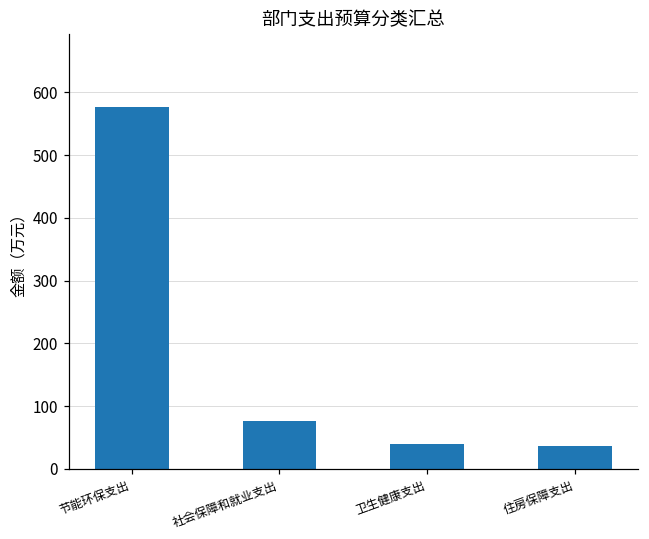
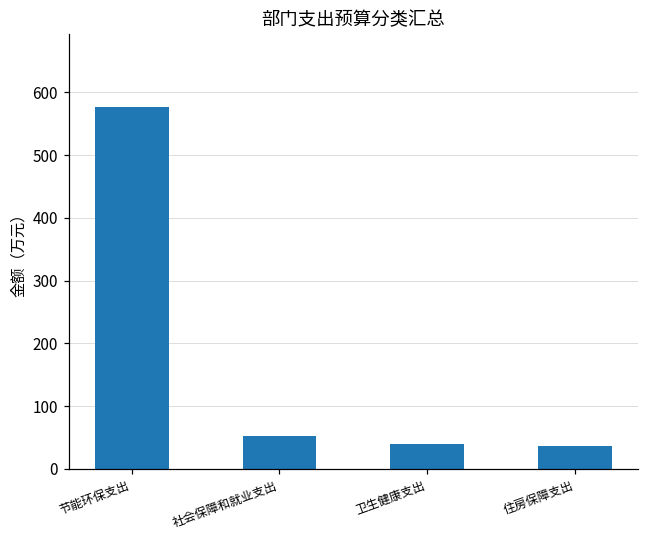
社会保障和就业支出: 80 -> 50
